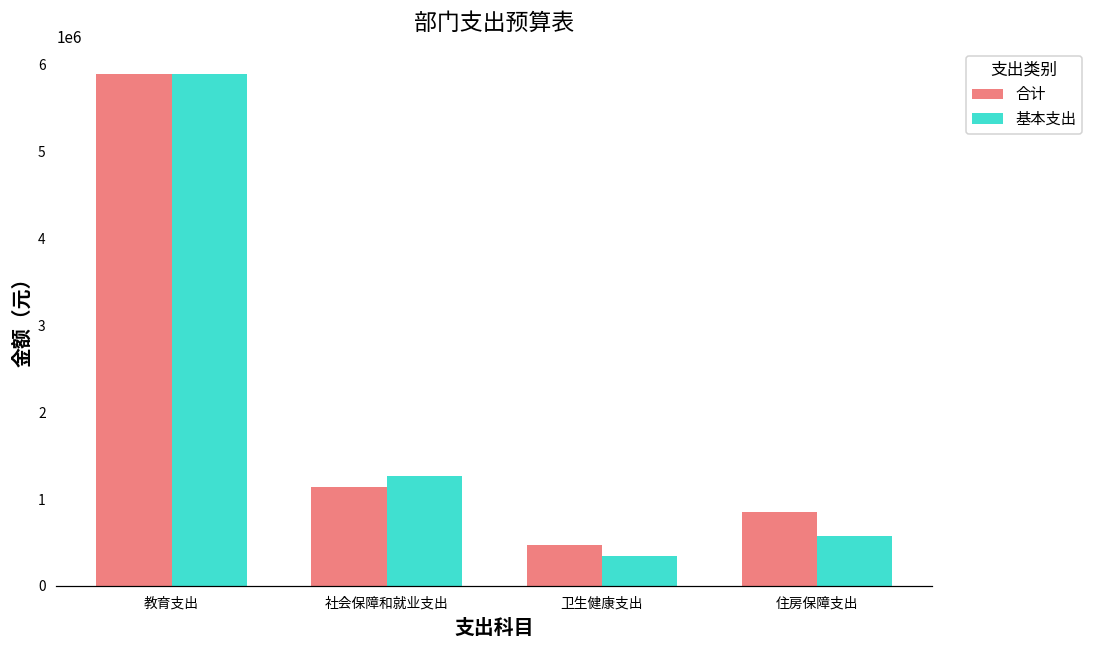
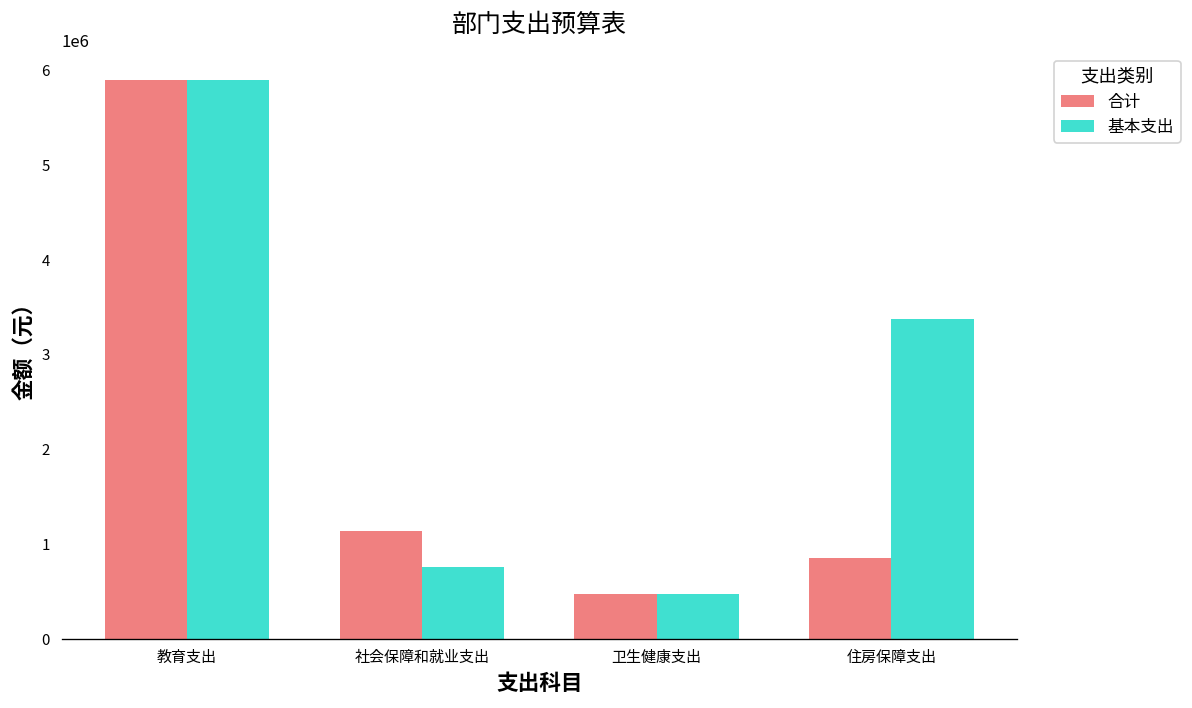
基本支出, 社会保障和就业支出: 1300000 -> 800000
基本支出, 卫生健康支出: 300000 -> 500000
基本支出, 住房保障支出: 600000 -> 3400000
